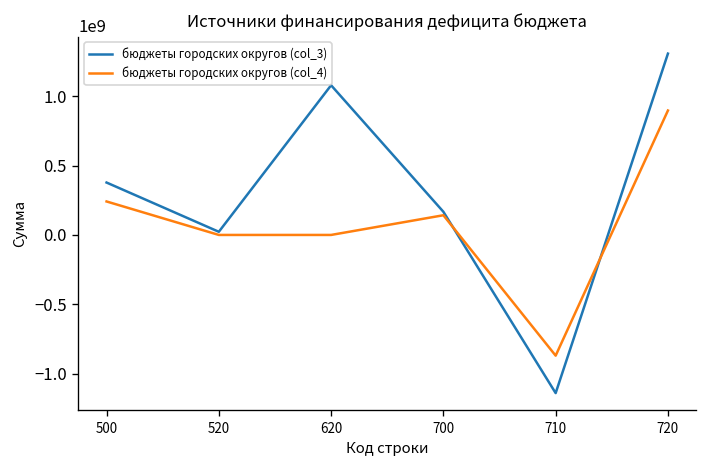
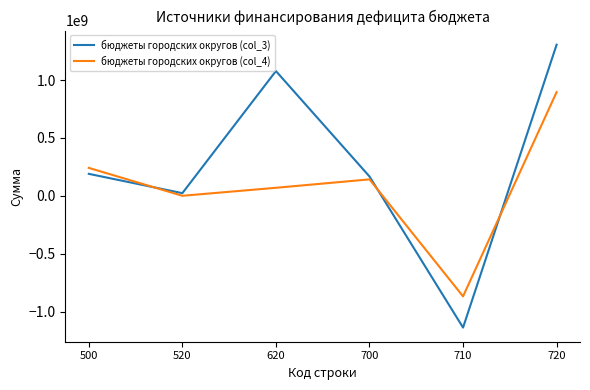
бюджеты городских округов (col_3), 500: 380000000 -> 190000000
бюджеты городских округов (col_4), 620: 0 -> 70000000
